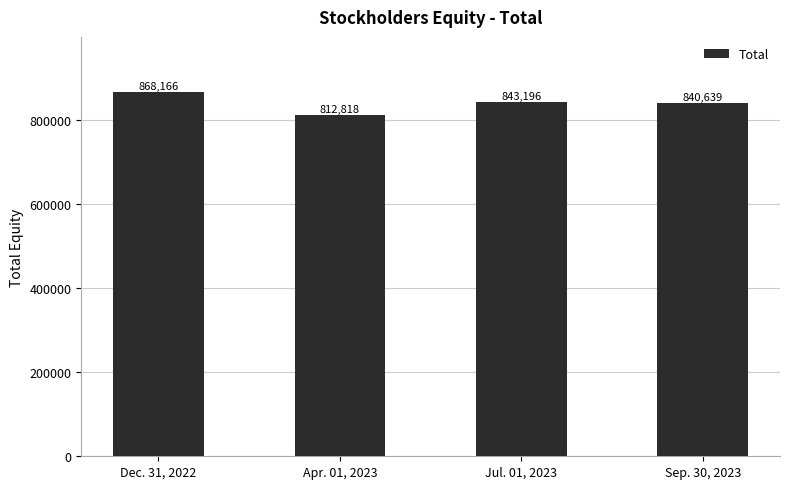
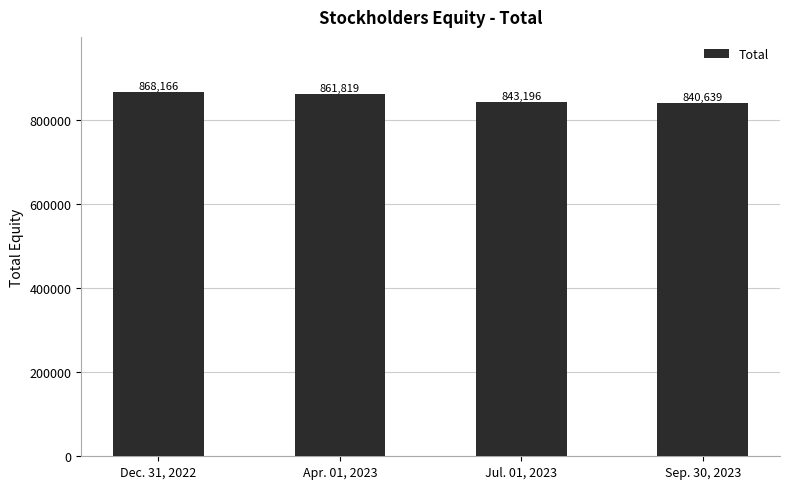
Apr. 01, 2023: 812,818 -> 861,819
